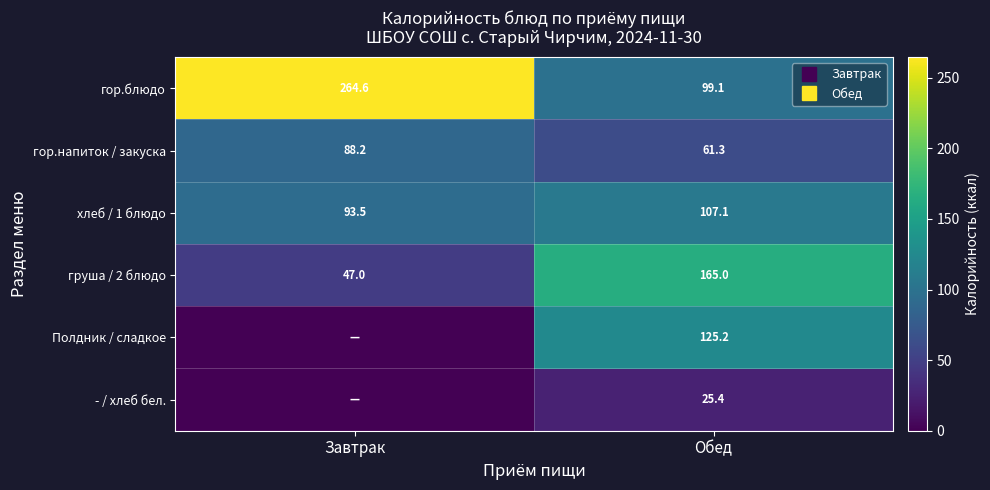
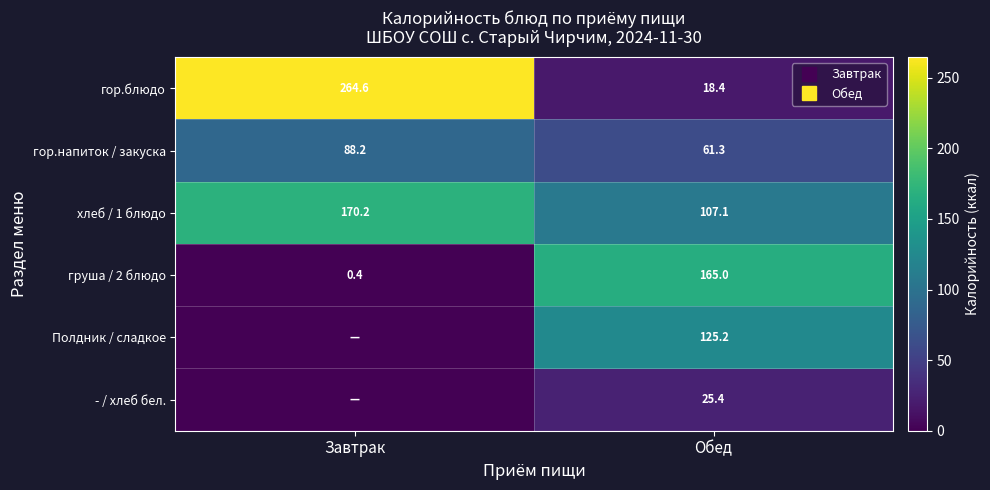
гор.блюдо, Обед: 99.1 -> 18.4
хлеб / 1 блюдо, Завтрак: 93.5 -> 170.2
груша / 2 блюдо, Завтрак: 47.0 -> 0.4
